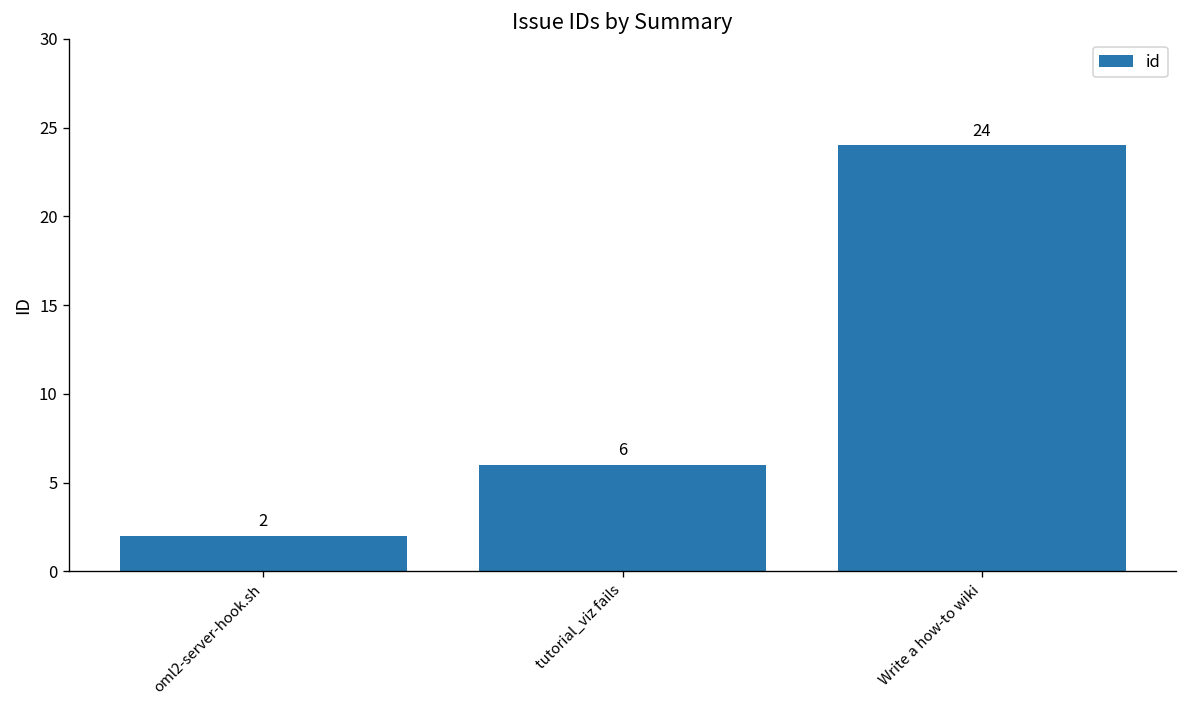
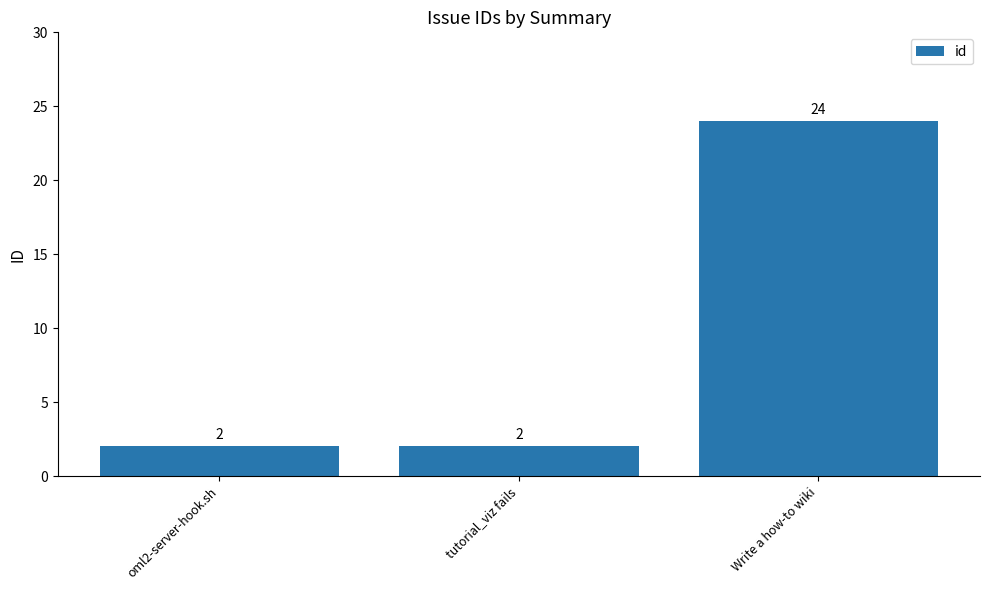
tutorial_viz fails: 6 -> 2
